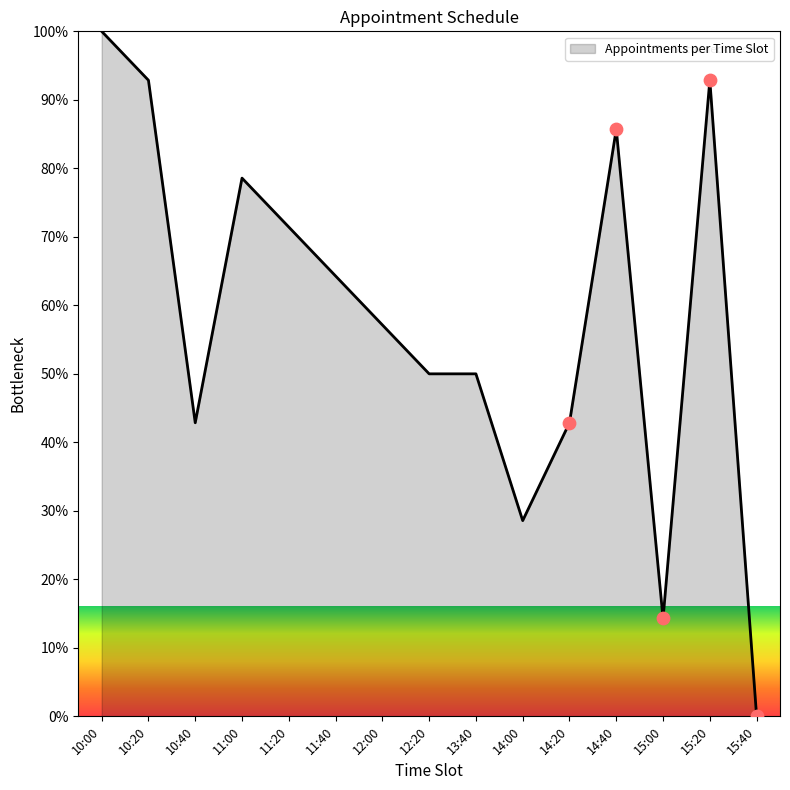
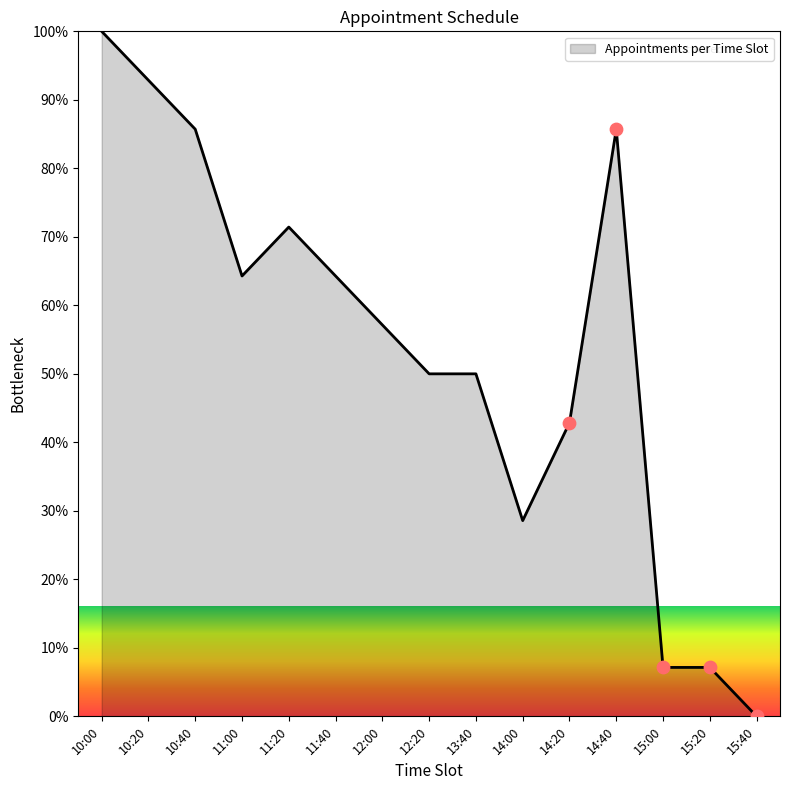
Appointments per Time Slot, 10:40: 43% -> 86%
Appointments per Time Slot, 11:00: 79% -> 64%
Appointments per Time Slot, 15:00: 14% -> 7%
Appointments per Time Slot, 15:20: 93% -> 7%
